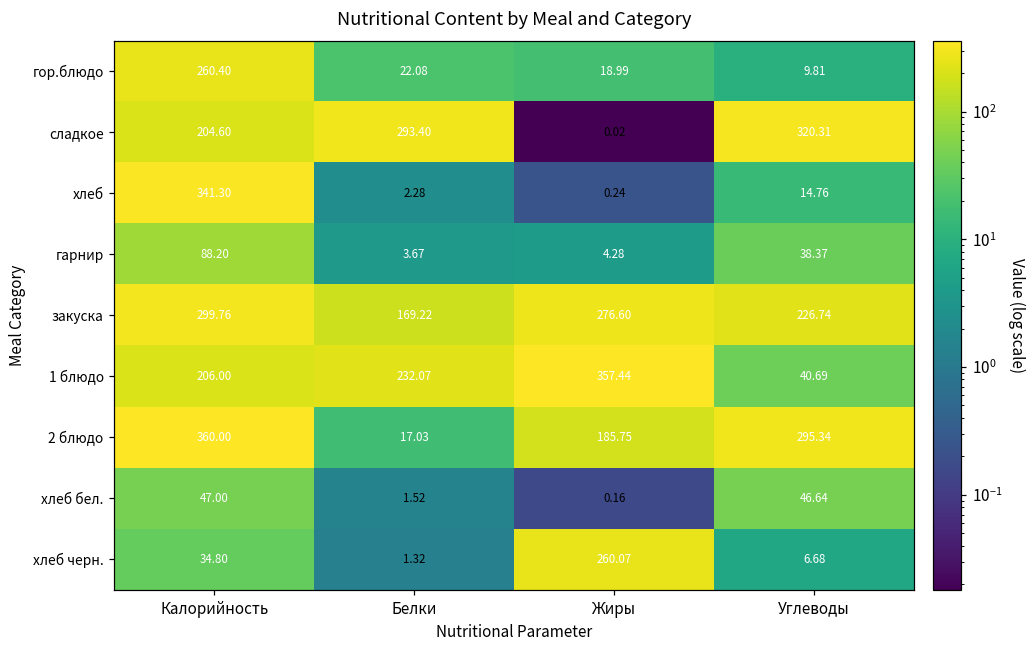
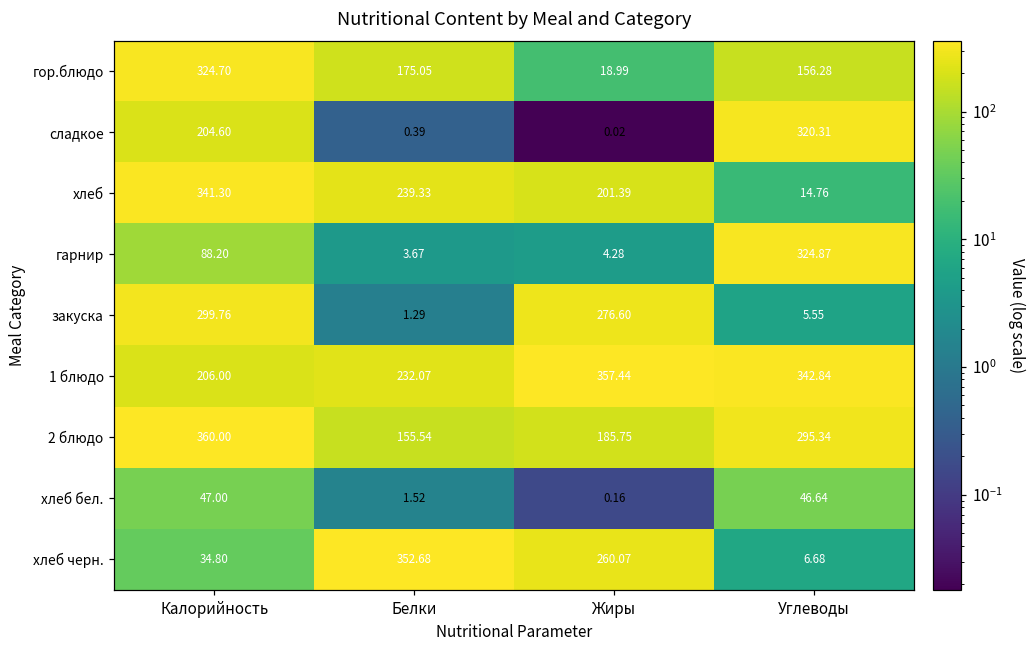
гор.блюдо, Калорийность: 260.40 -> 324.70
гор.блюдо, Белки: 22.08 -> 175.05
гор.блюдо, Углеводы: 9.81 -> 156.28
сладкое, Белки: 293.40 -> 0.39
хлеб, Белки: 2.28 -> 239.33
хлеб, Жиры: 0.24 -> 201.39
гарнир, Углеводы: 38.37 -> 324.87
закуска, Белки: 169.22 -> 1.29
закуска, Углеводы: 226.74 -> 5.55
1 блюдо, Углеводы: 40.69 -> 342.84
2 блюдо, Белки: 17.03 -> 155.54
хлеб черн., Белки: 1.32 -> 352.68
